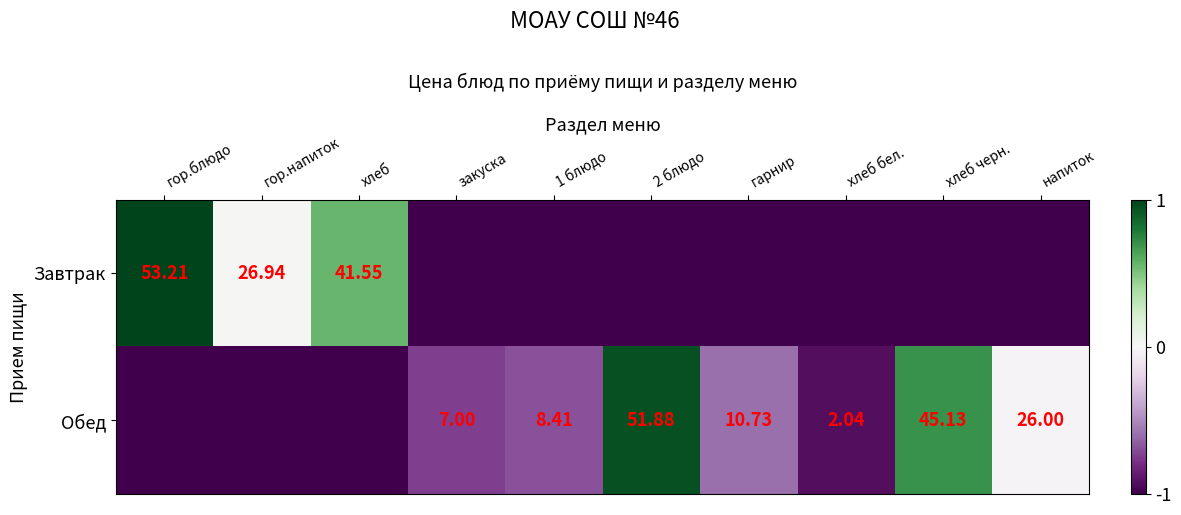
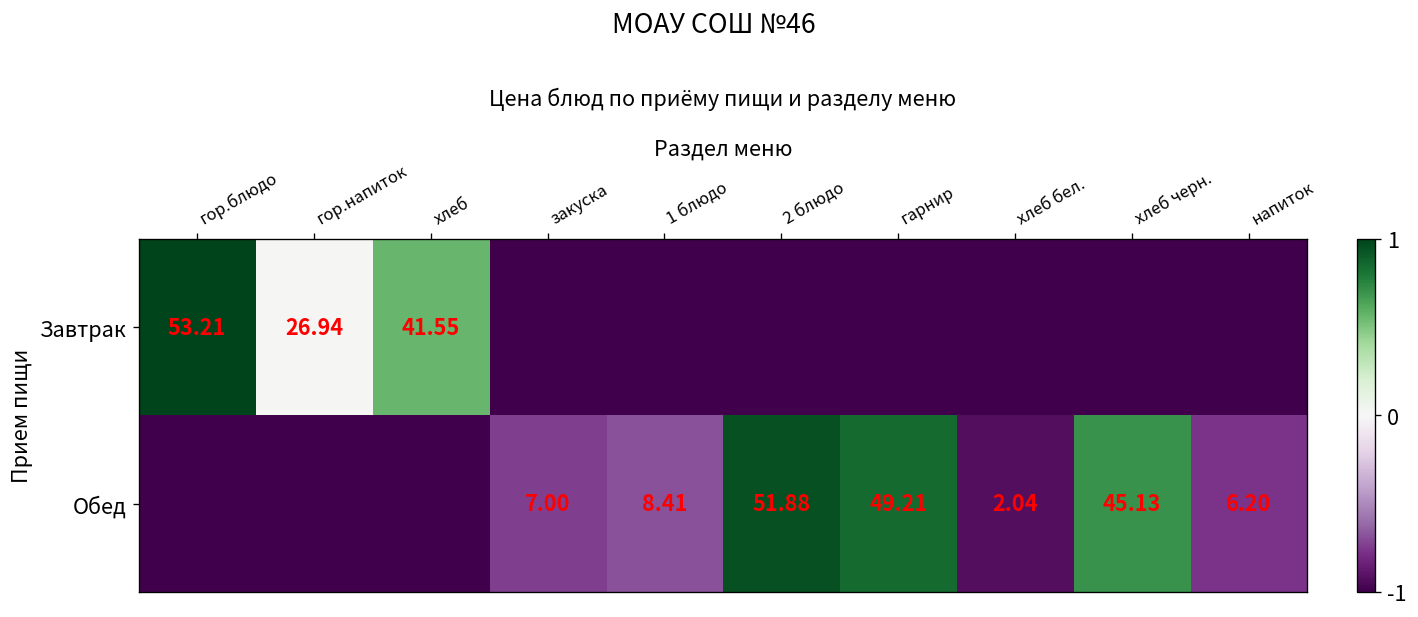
Обед, гарнир: 10.73 -> 49.21
Обед, напиток: 26.00 -> 6.20
